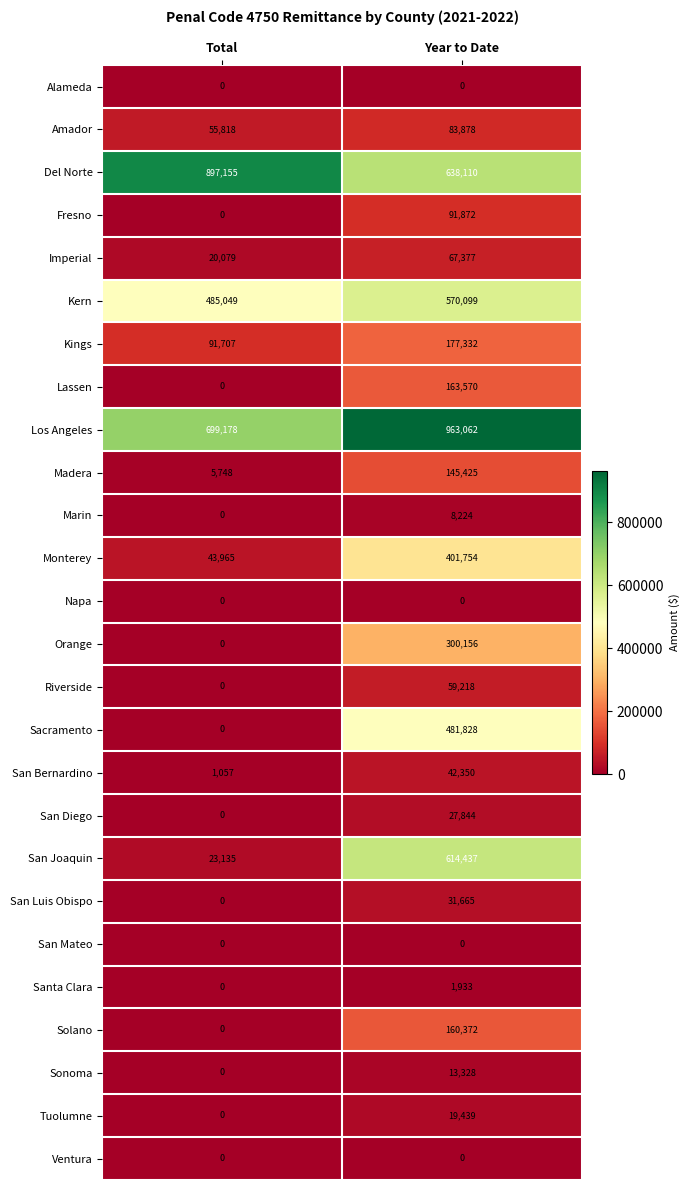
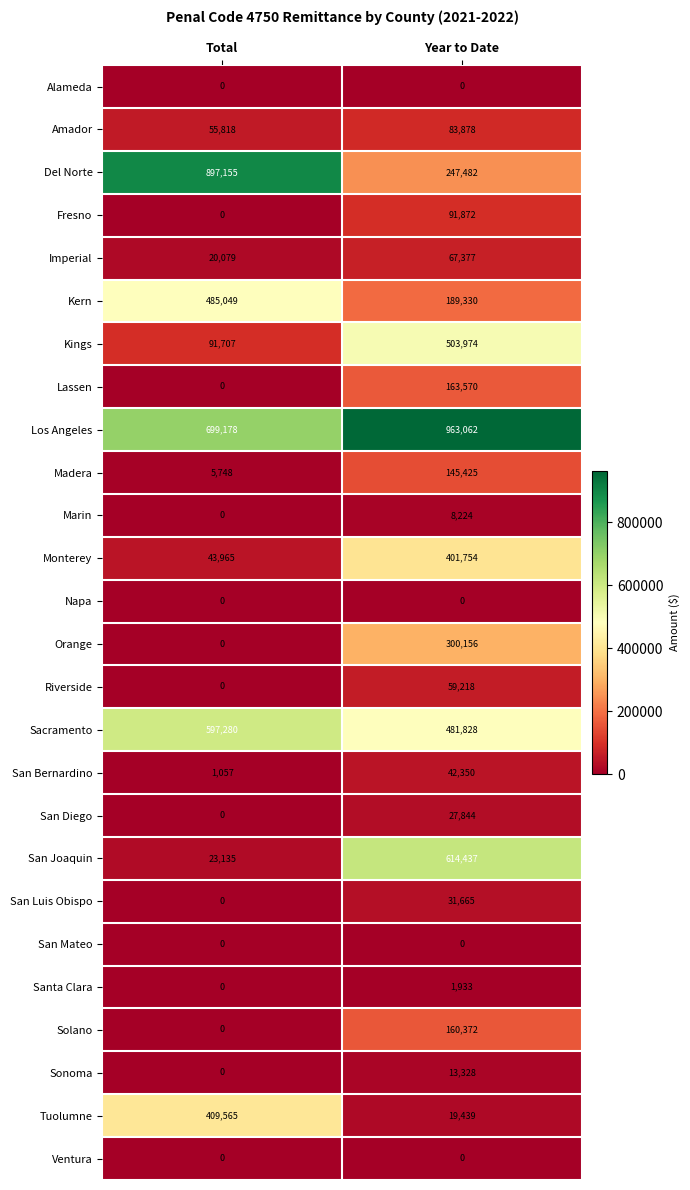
Del Norte, Year to Date: 638,110 -> 247,482
Kern, Year to Date: 570,099 -> 189,330
Kings, Year to Date: 177,332 -> 503,974
Sacramento, Total: 0 -> 597,280
Tuolumne, Total: 0 -> 409,565
